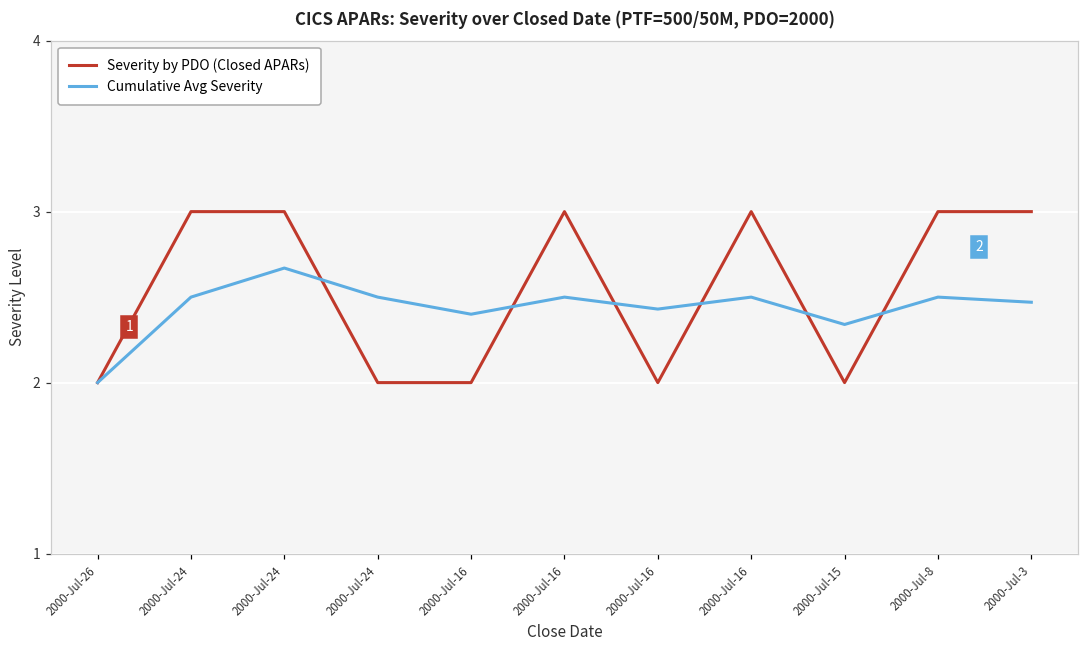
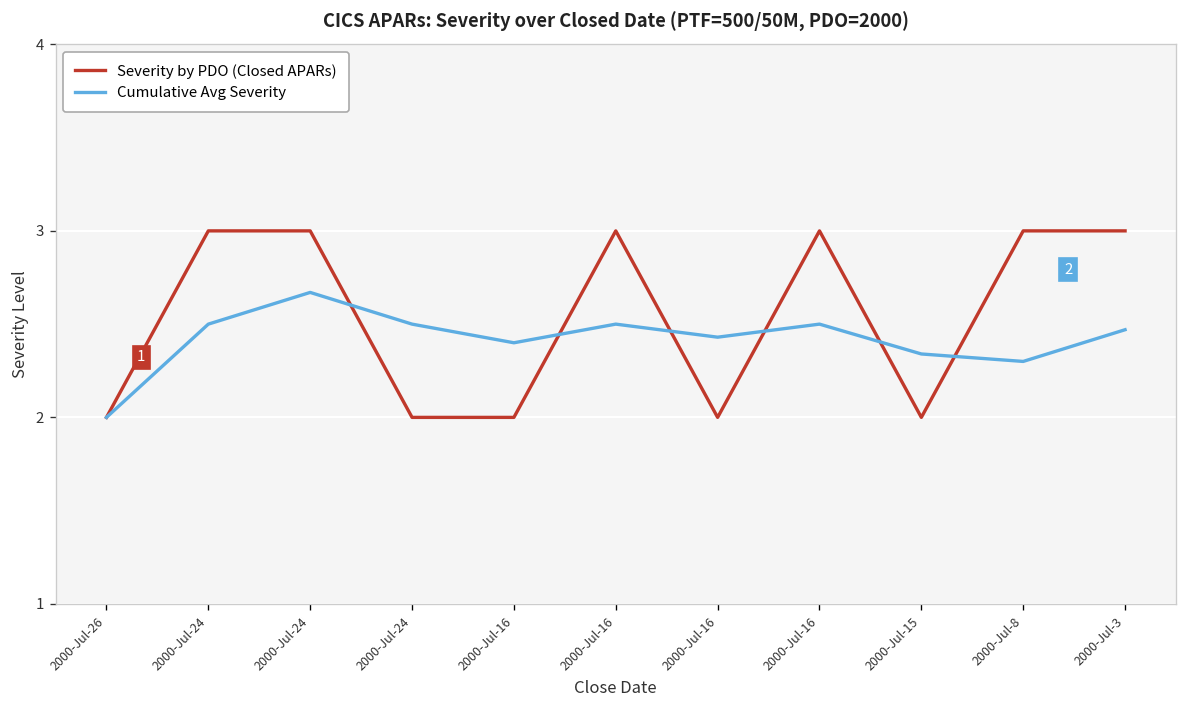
Cumulative Avg Severity, 2000-Jul-8: 2.5 -> 2.3
